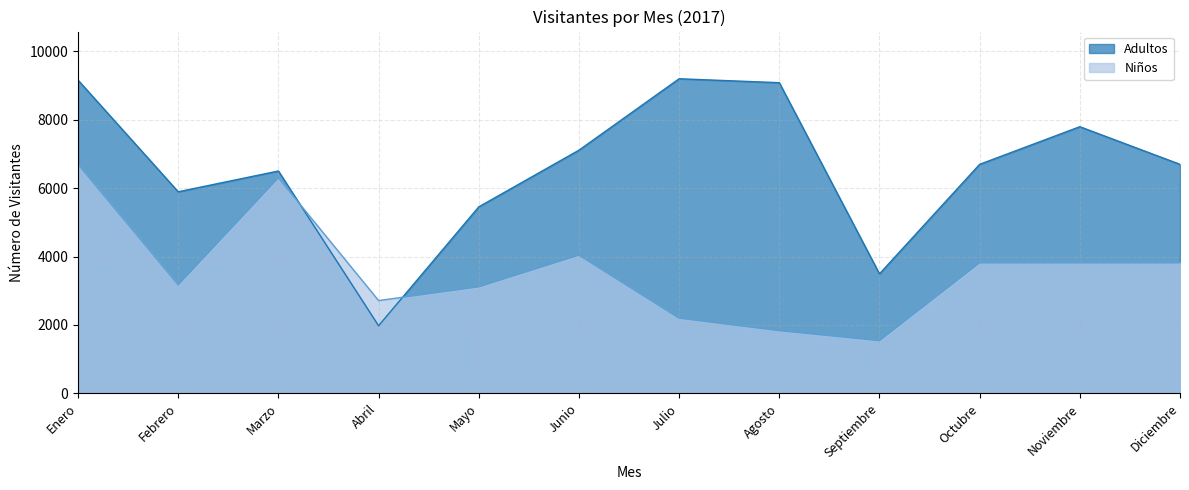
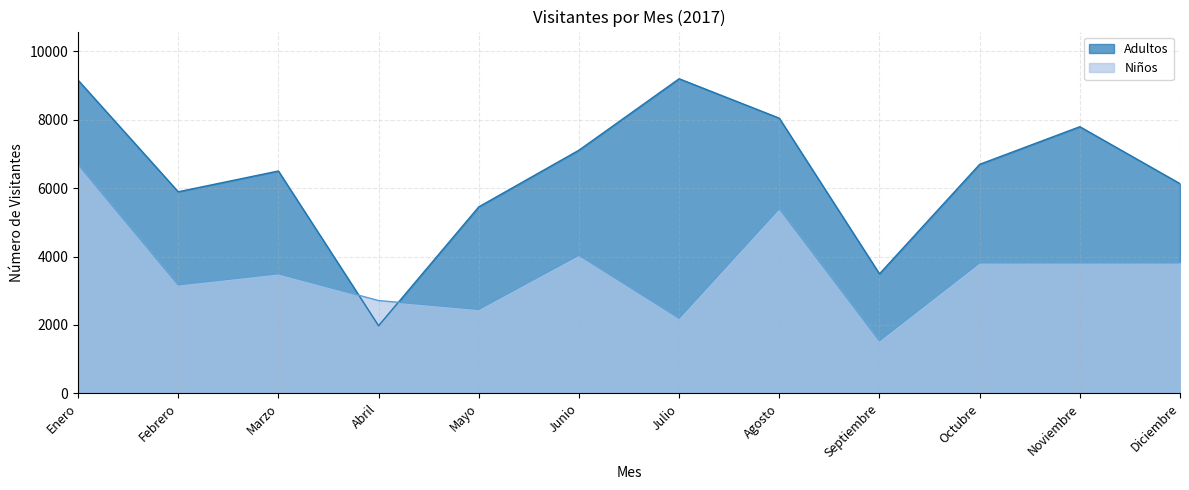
Niños, Marzo: 6300 -> 3500
Niños, Mayo: 3100 -> 2500
Adultos, Agosto: 9100 -> 8000
Niños, Agosto: 1800 -> 5400
Adultos, Diciembre: 6700 -> 6100
